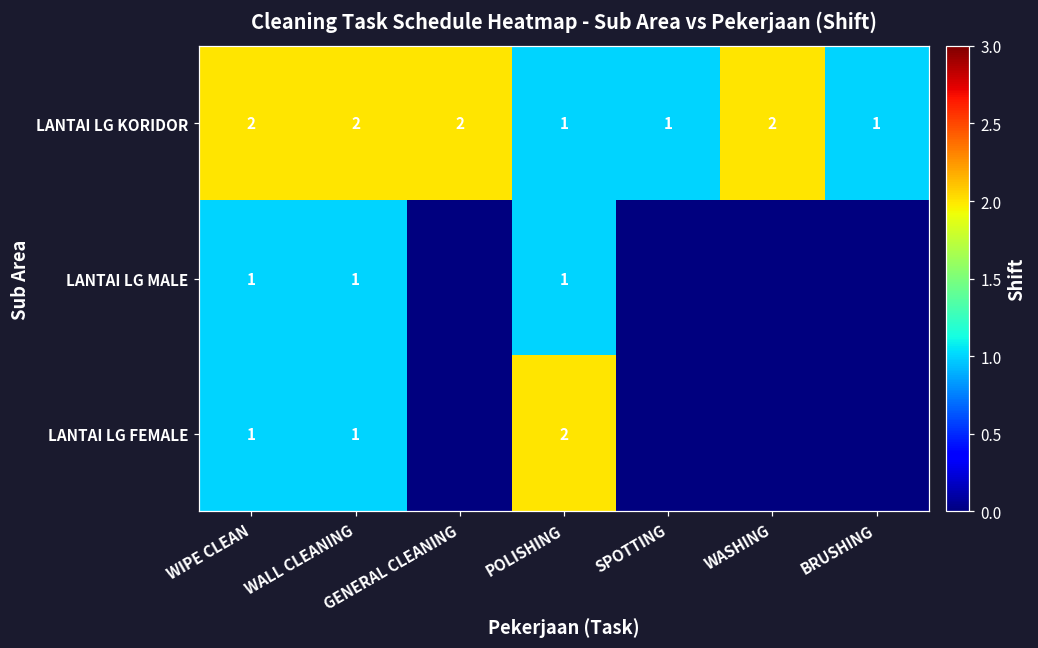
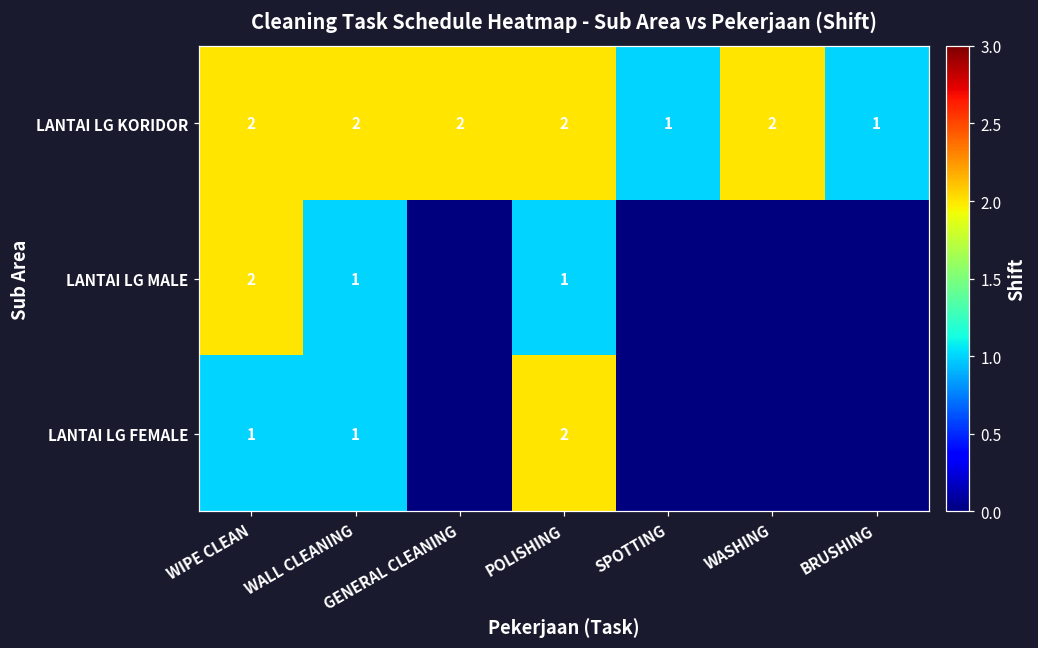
LANTAI LG KORIDOR, POLISHING: 1 -> 2
LANTAI LG MALE, WIPE CLEAN: 1 -> 2
